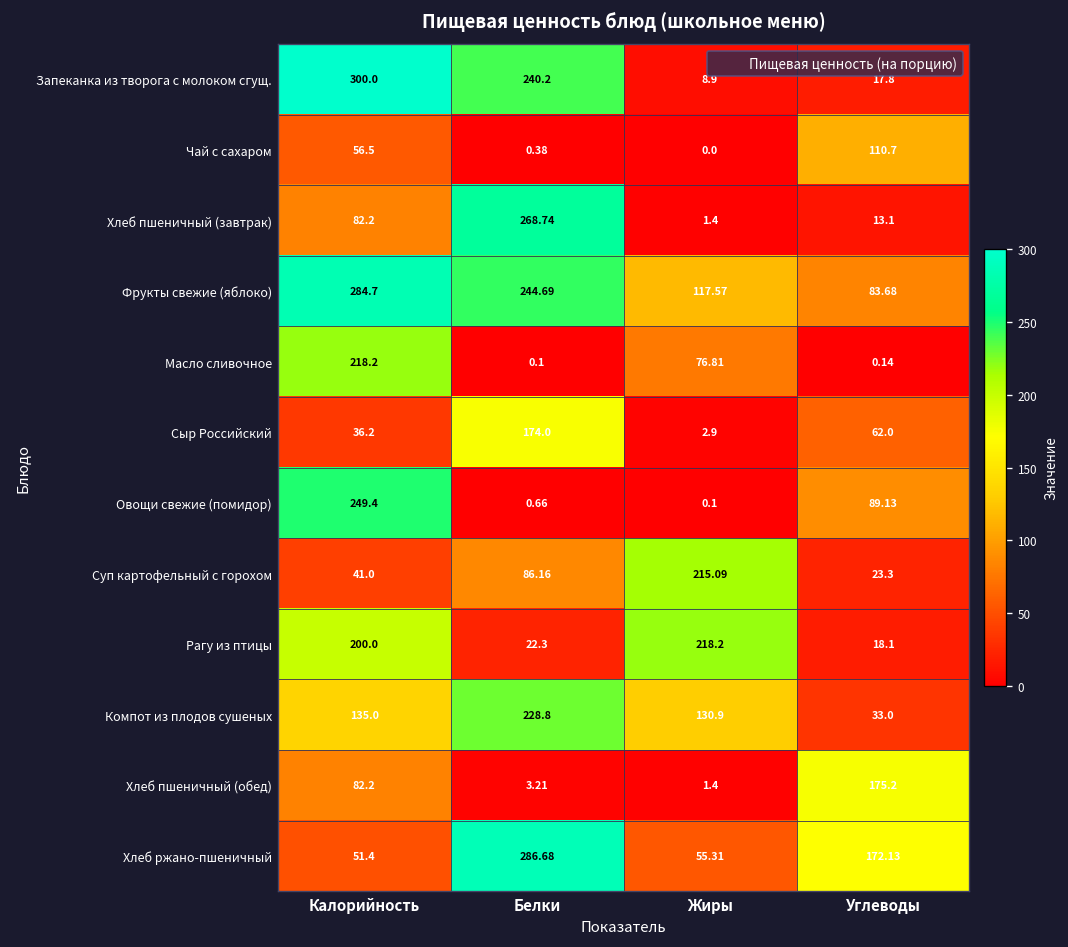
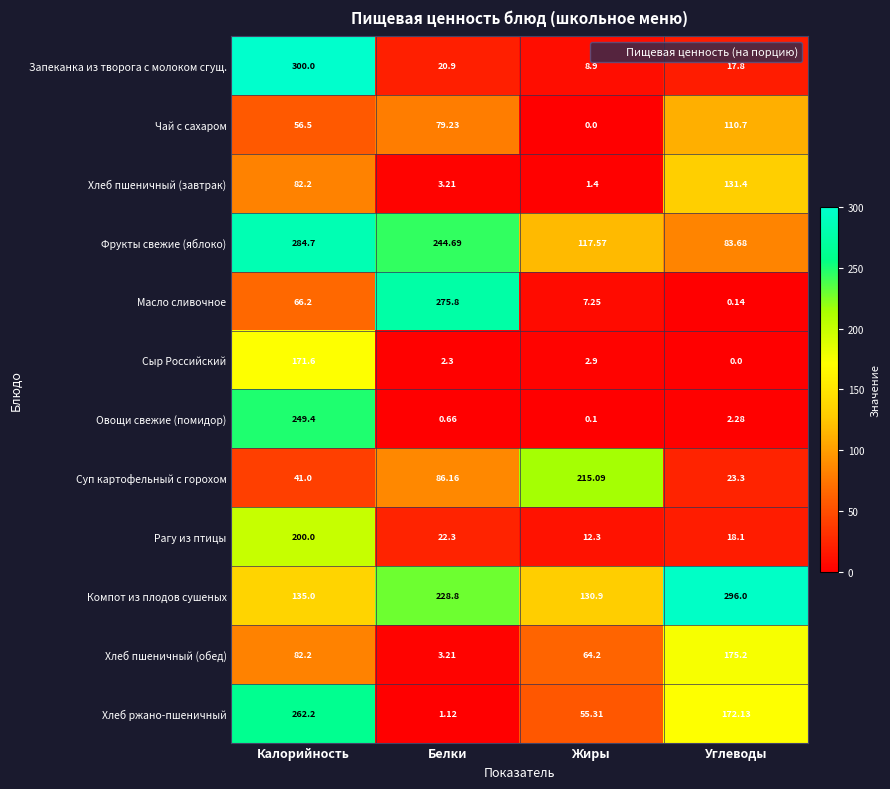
Запеканка из творога с молоком сгущ., Белки: 240.2 -> 20.9
Чай с сахаром, Белки: 0.38 -> 79.23
Хлеб пшеничный (завтрак), Белки: 268.74 -> 3.21
Хлеб пшеничный (завтрак), Углеводы: 13.1 -> 131.4
Масло сливочное, Калорийность: 218.2 -> 66.2
Масло сливочное, Белки: 0.1 -> 275.8
Масло сливочное, Жиры: 76.81 -> 7.25
Сыр Российский, Калорийность: 36.2 -> 171.6
Сыр Российский, Белки: 174.0 -> 2.3
Сыр Российский, Углеводы: 62.0 -> 0.0
Овощи свежие (помидор), Углеводы: 89.13 -> 2.28
Рагу из птицы, Жиры: 218.2 -> 12.3
Компот из плодов сушеных, Углеводы: 33.0 -> 296.0
Хлеб пшеничный (обед), Жиры: 1.4 -> 64.2
Хлеб ржано-пшеничный, Калорийность: 51.4 -> 262.2
Хлеб ржано-пшеничный, Белки: 286.68 -> 1.12
